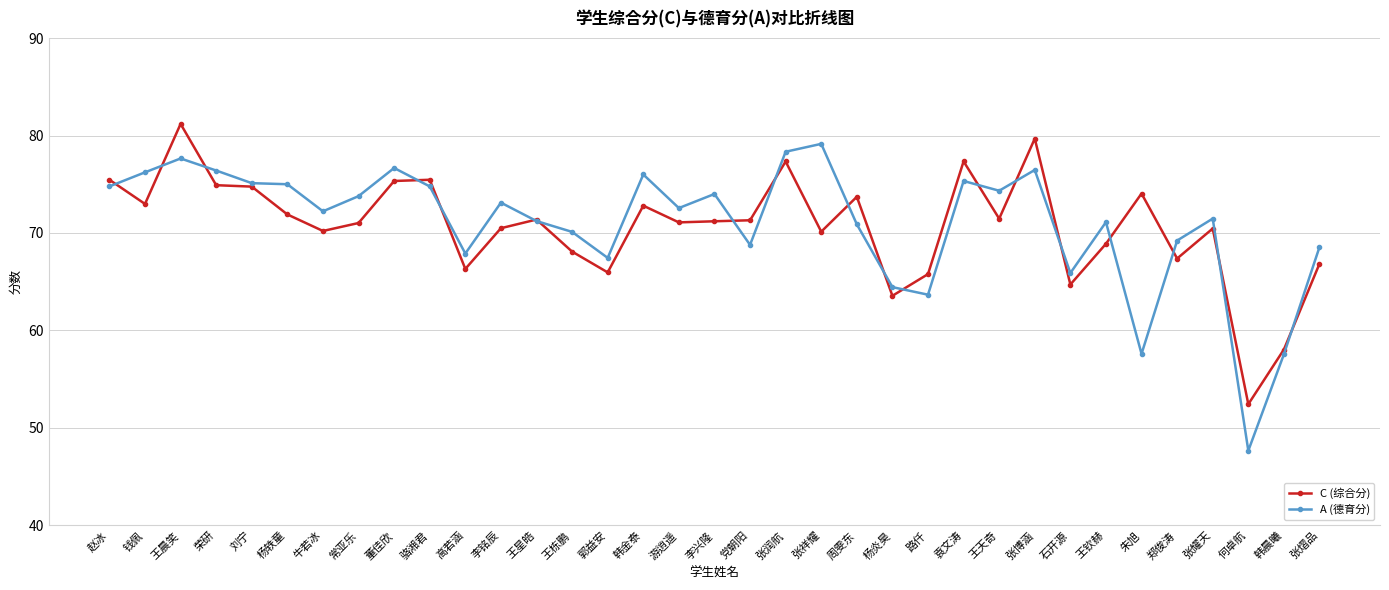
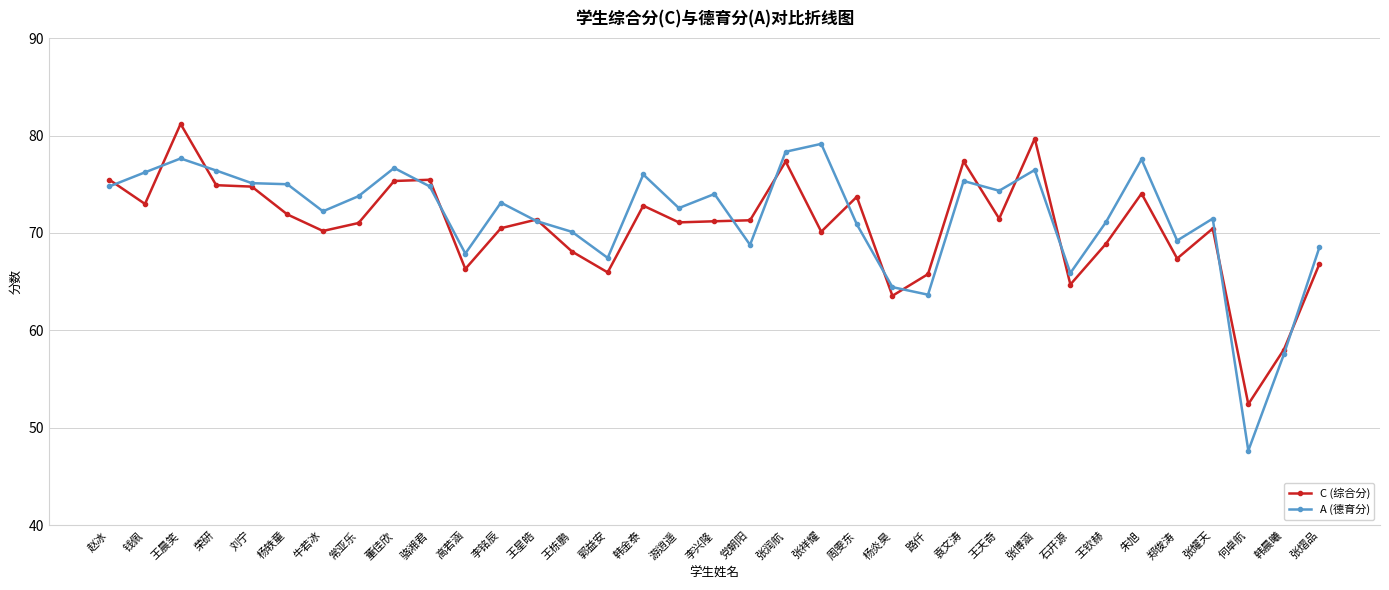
A (德育分), 朱旭: 58 -> 78
